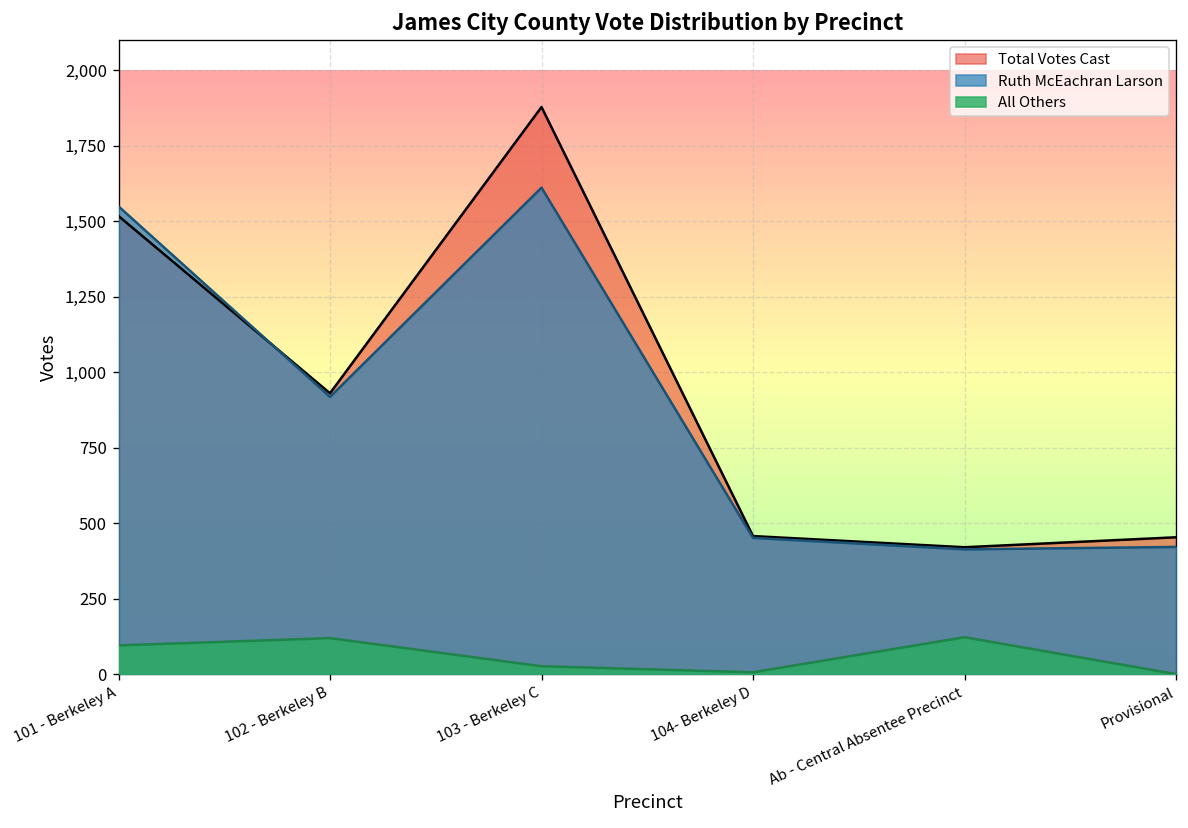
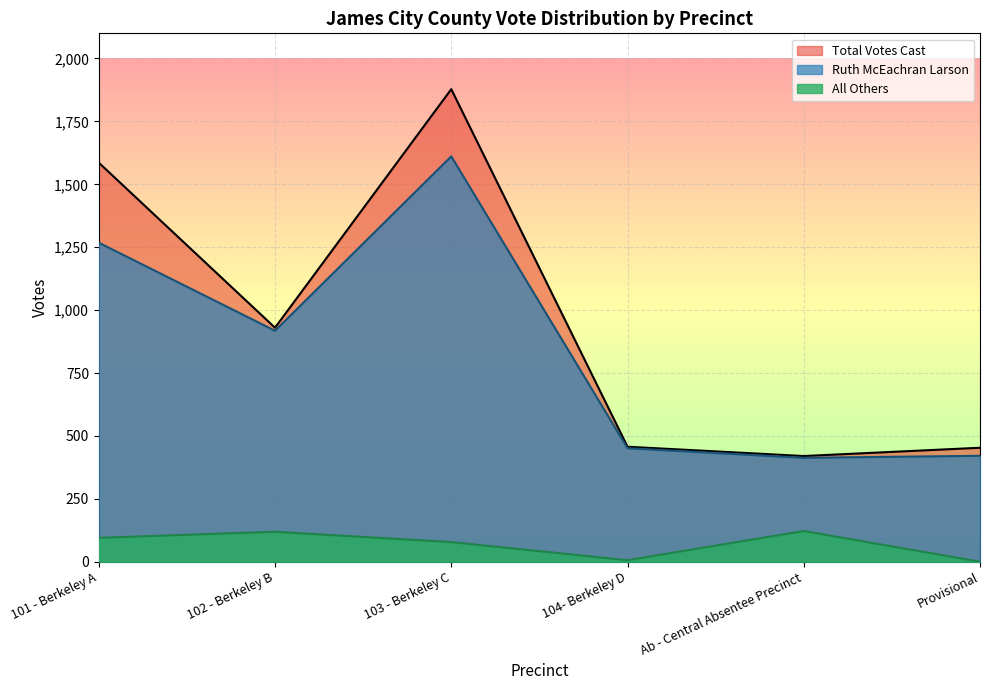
Total Votes Cast, 101 - Berkeley A: 1,520 -> 1,590
Ruth McEachran Larson, 101 - Berkeley A: 1,550 -> 1,270
All Others, 103 - Berkeley C: 30 -> 80
